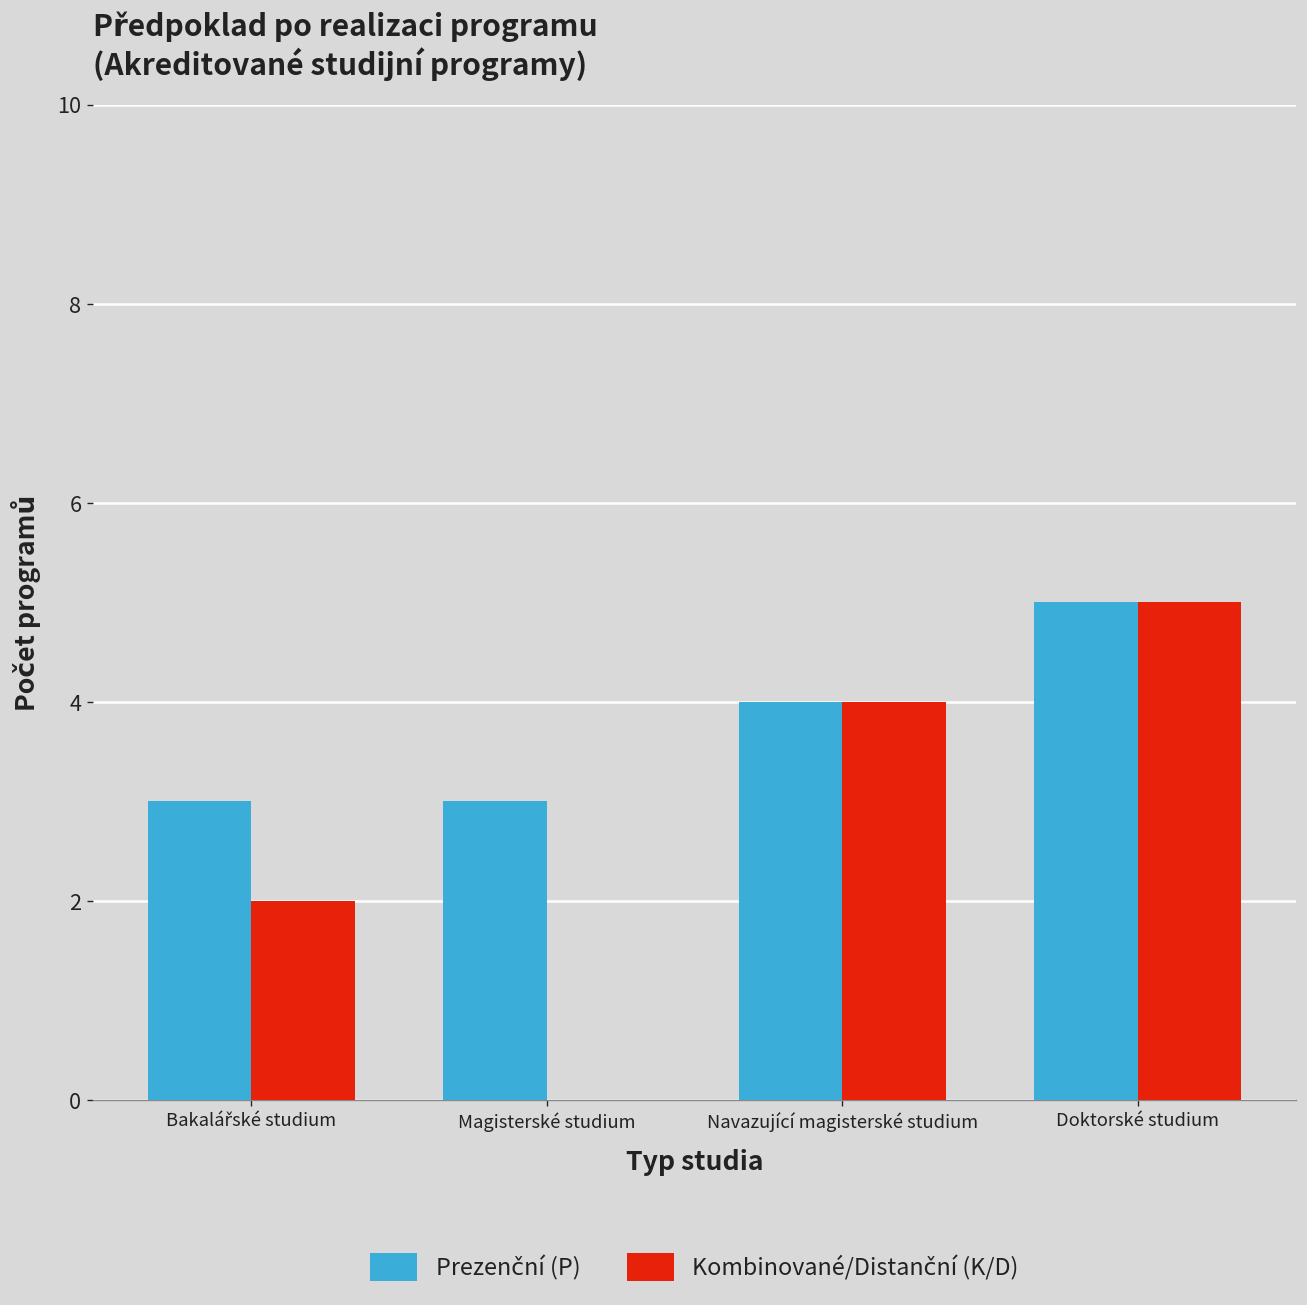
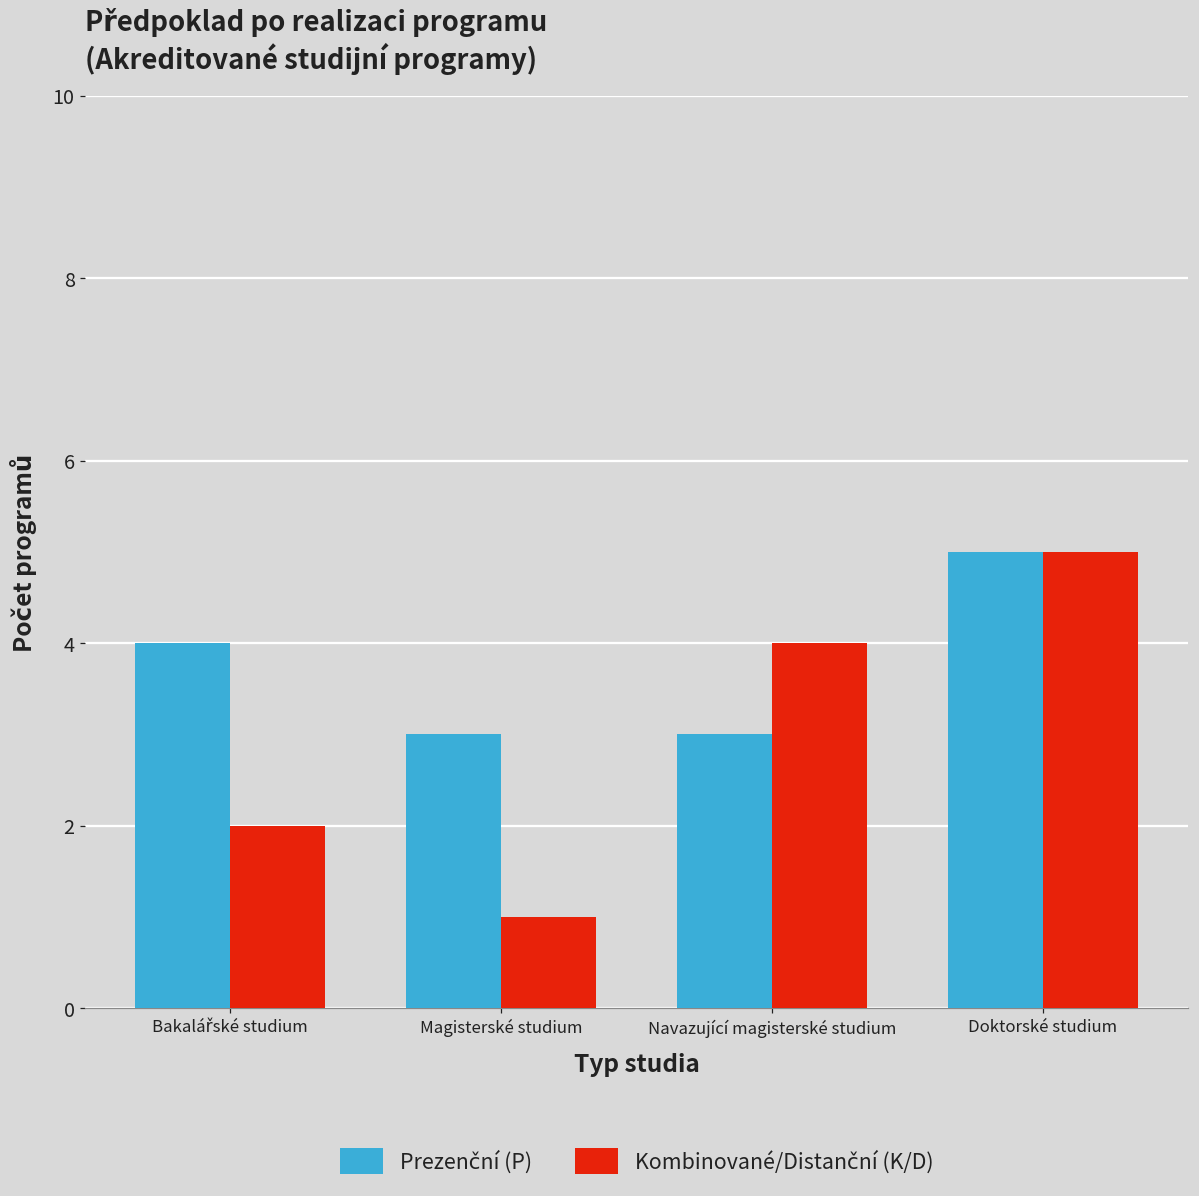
Prezenční (P), Bakalářské studium: 3 -> 4
Kombinované/Distanční (K/D), Magisterské studium: 0 -> 1
Prezenční (P), Navazující magisterské studium: 4 -> 3
